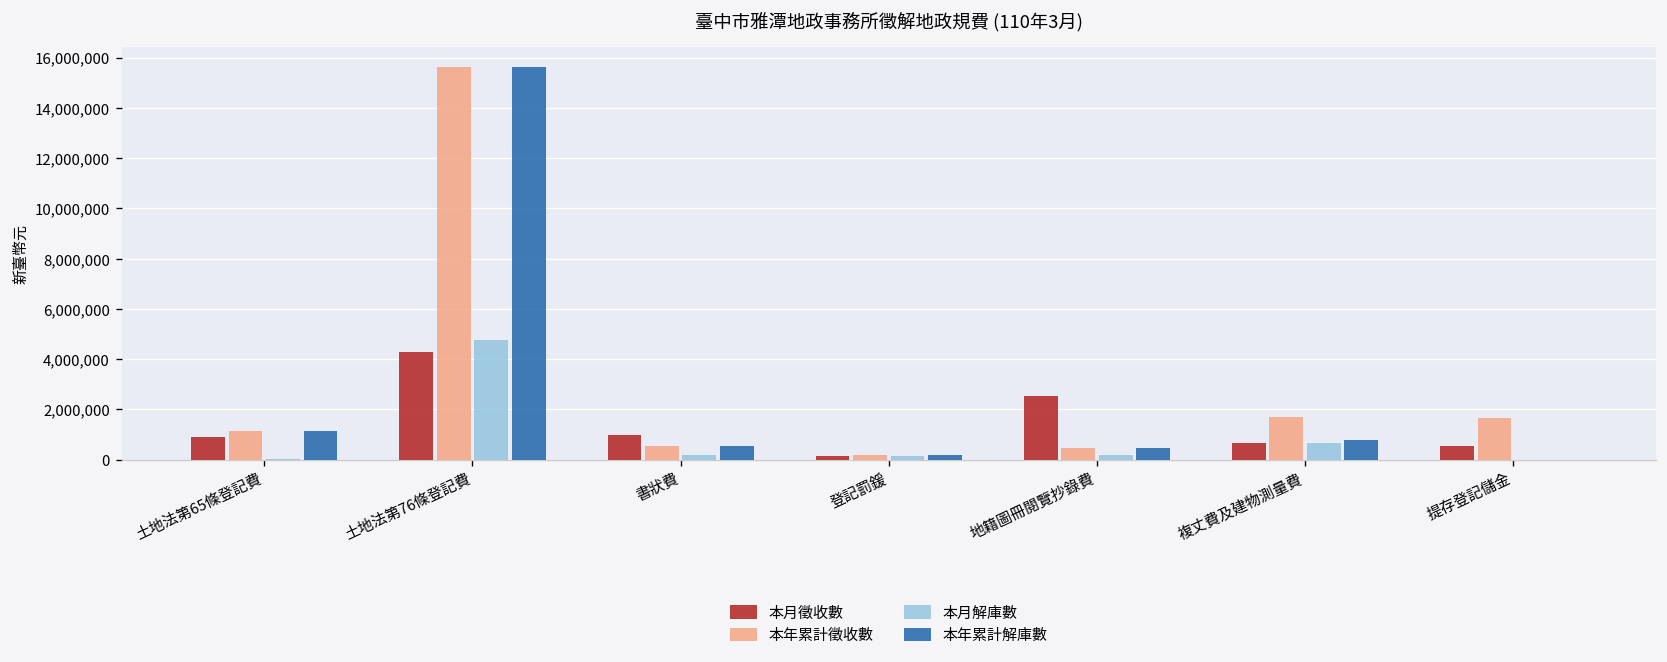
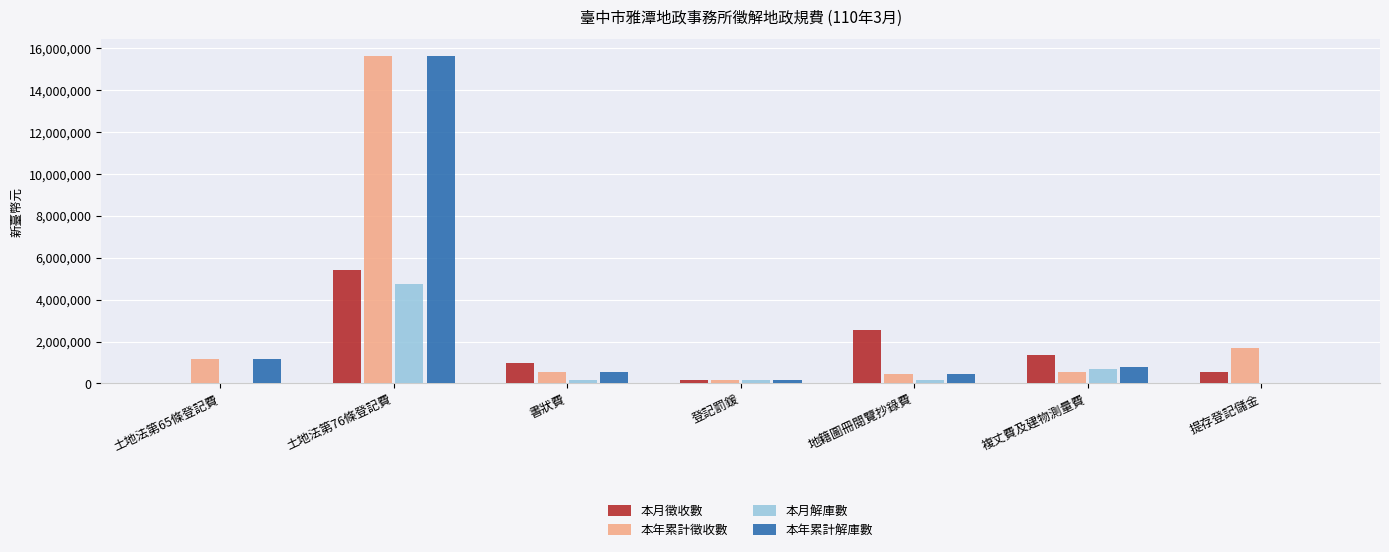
本月徵收數, 土地法第65條登記費: 900,000 -> 0
本月徵收數, 土地法第76條登記費: 4,300,000 -> 5,400,000
本月徵收數, 複丈費及建物測量費: 700,000 -> 1,400,000
本年累計徵收數, 複丈費及建物測量費: 1,700,000 -> 500,000
